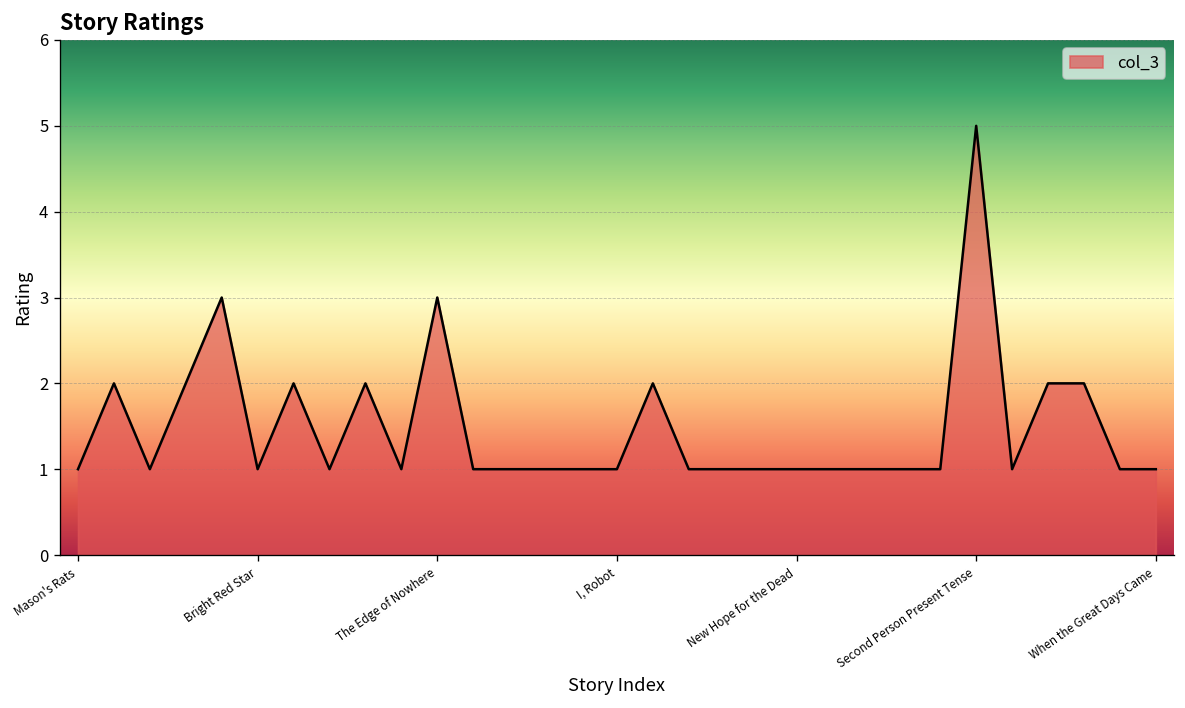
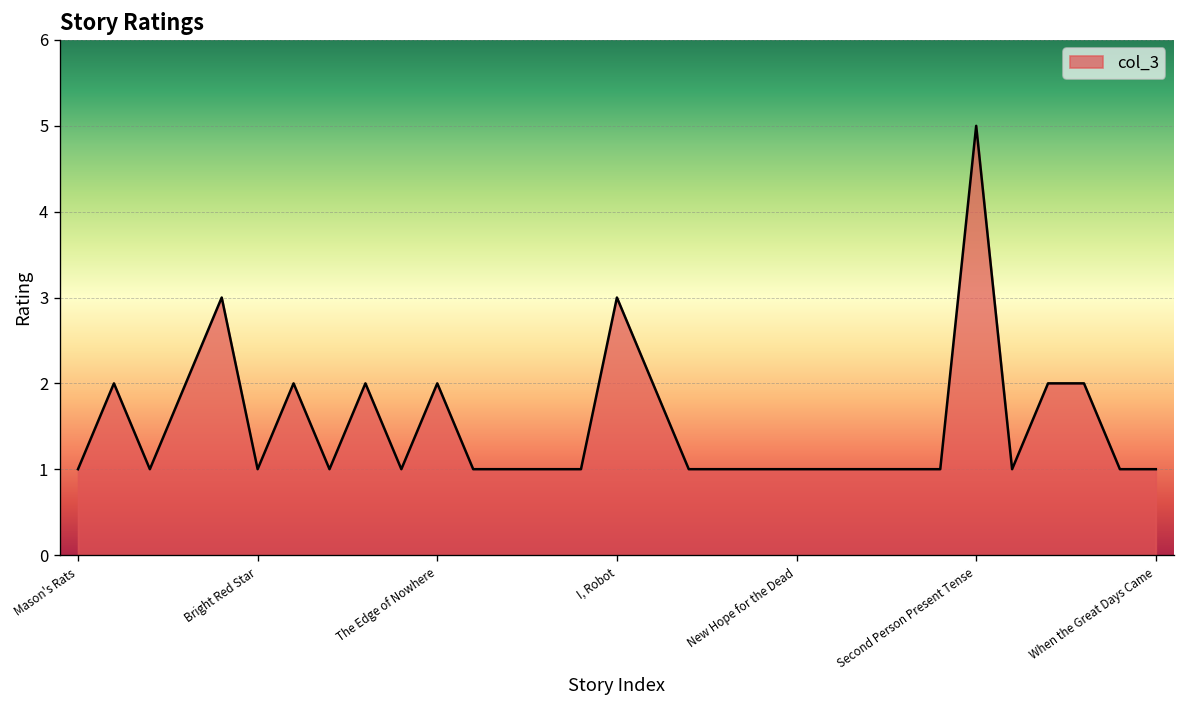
The Edge of Nowhere: 3 -> 2
I, Robot: 1 -> 3
